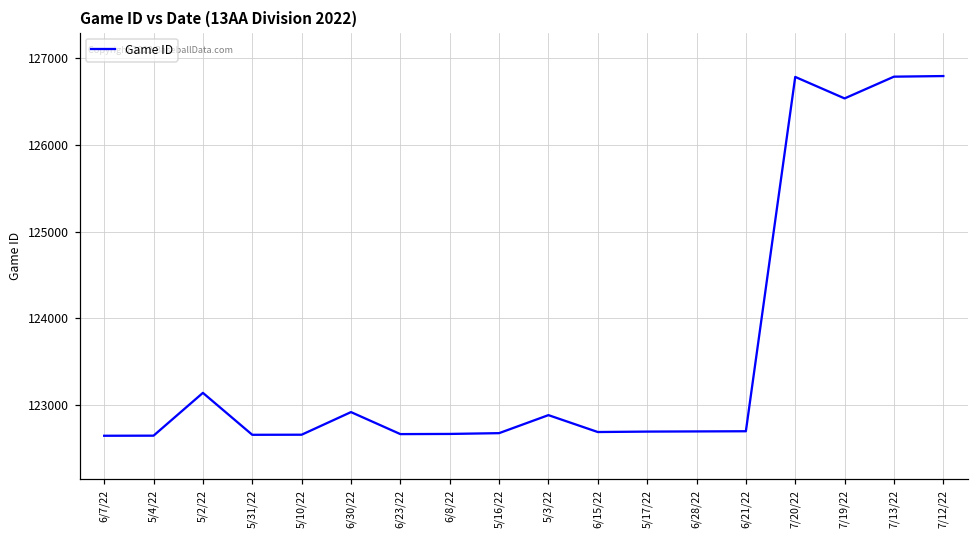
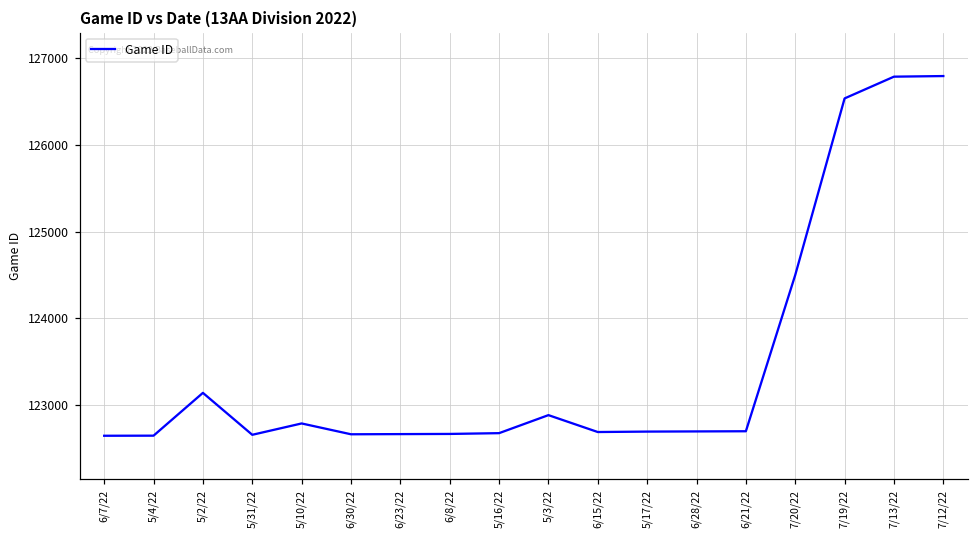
5/10/22: 122700 -> 122800
6/30/22: 122900 -> 122700
7/20/22: 126800 -> 124500
